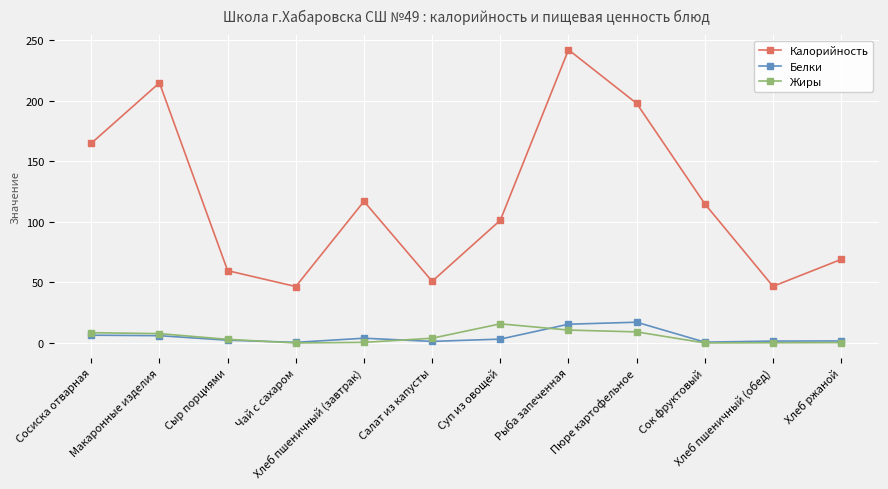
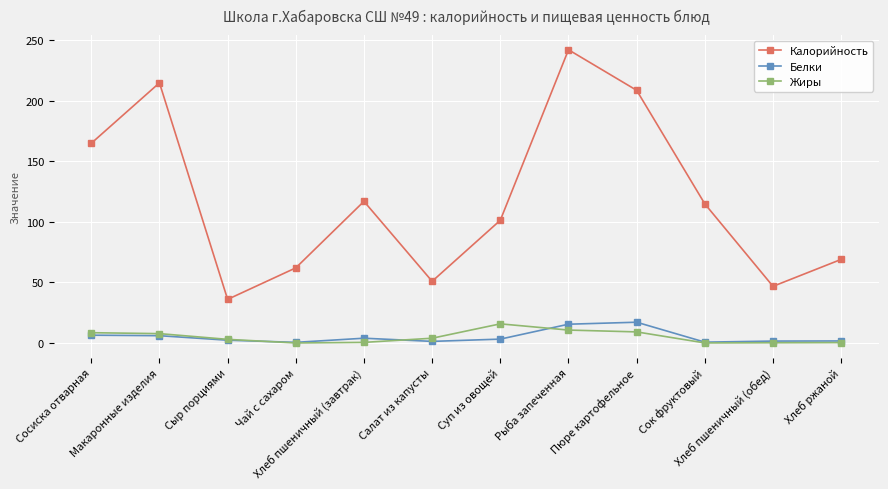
Калорийность, Сыр порциями: 60 -> 36
Калорийность, Чай с сахаром: 47 -> 62
Калорийность, Пюре картофельное: 198 -> 209
